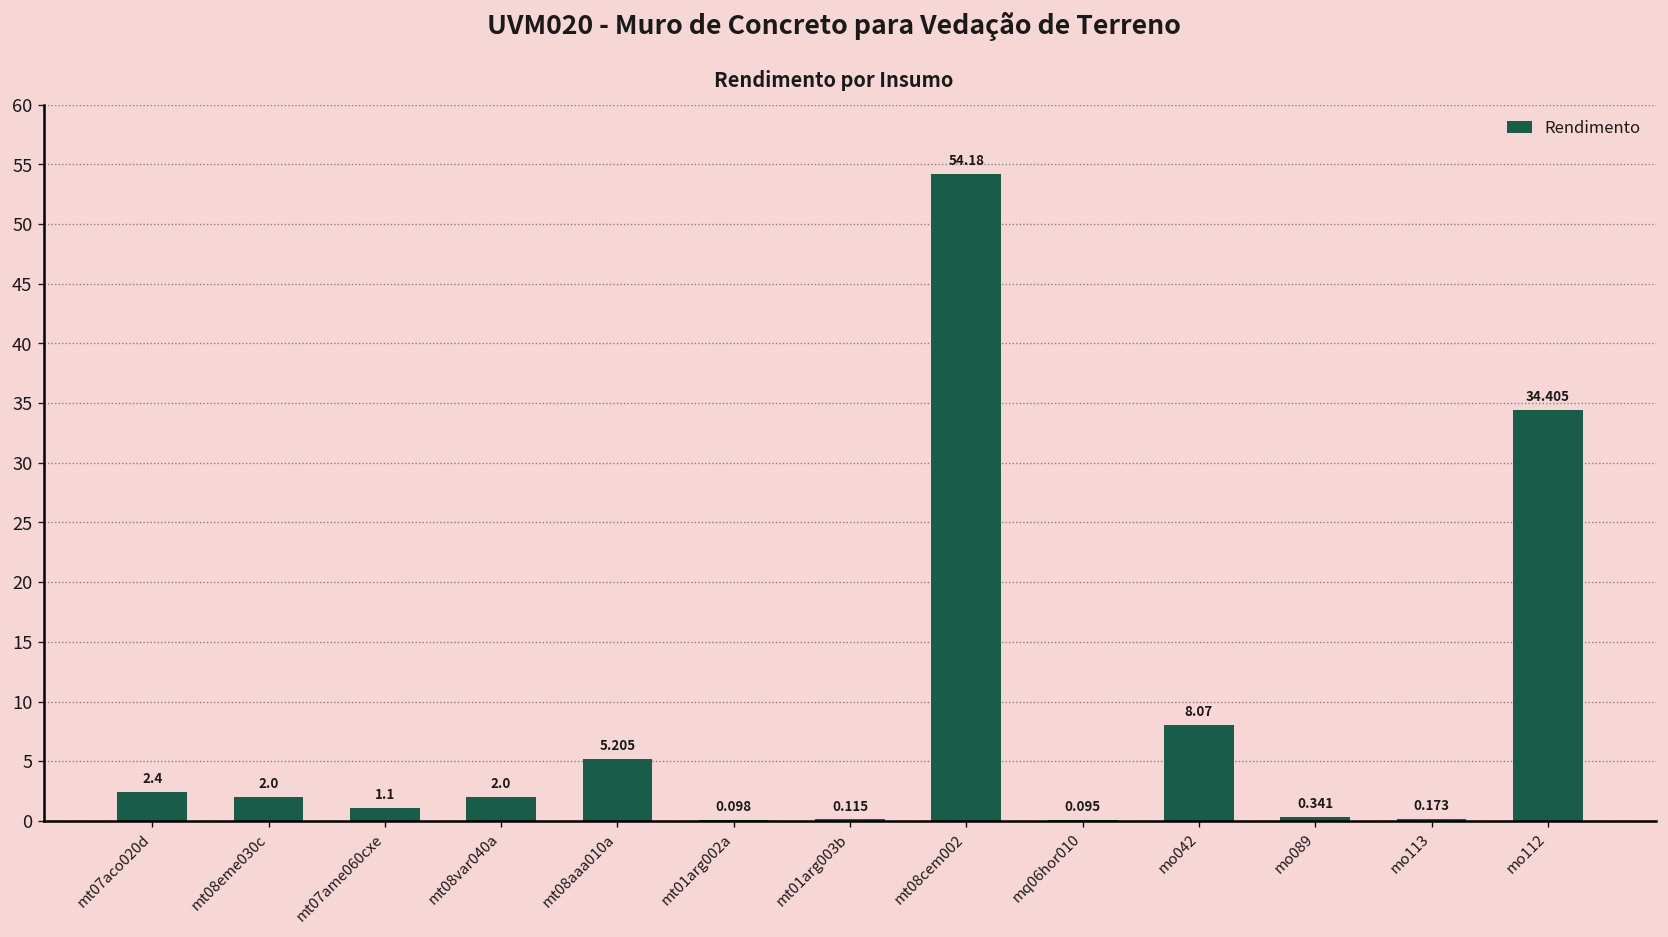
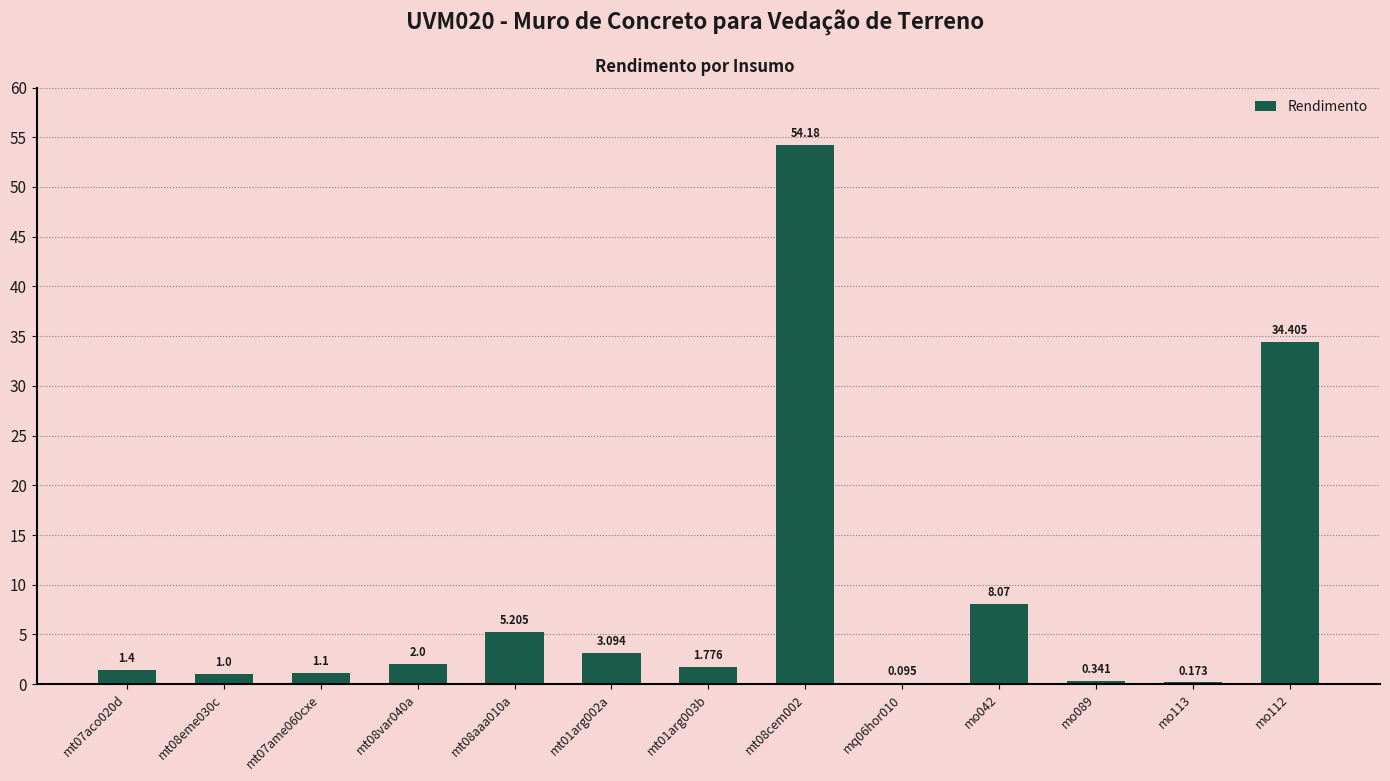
mt07aco020d: 2.4 -> 1.4
mt08eme030c: 2.0 -> 1.0
mt01arg002a: 0.098 -> 3.094
mt01arg003b: 0.115 -> 1.776
